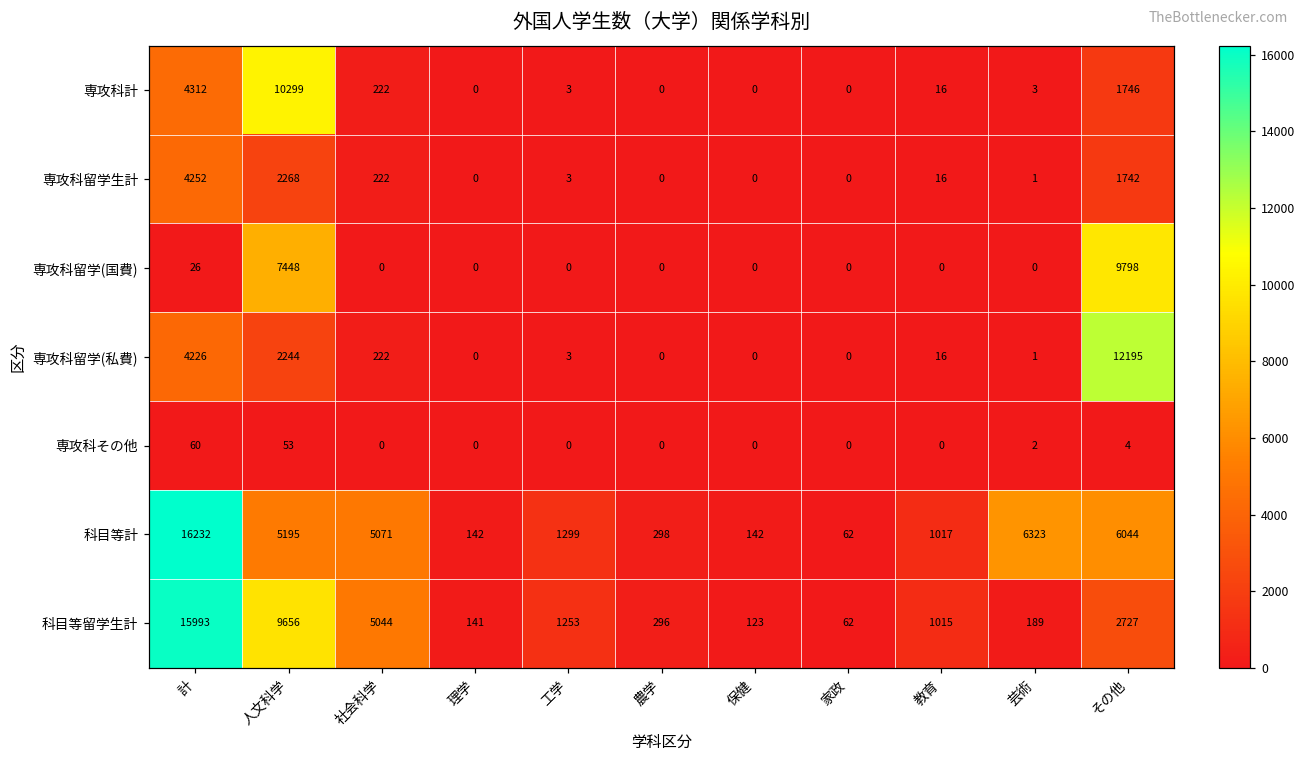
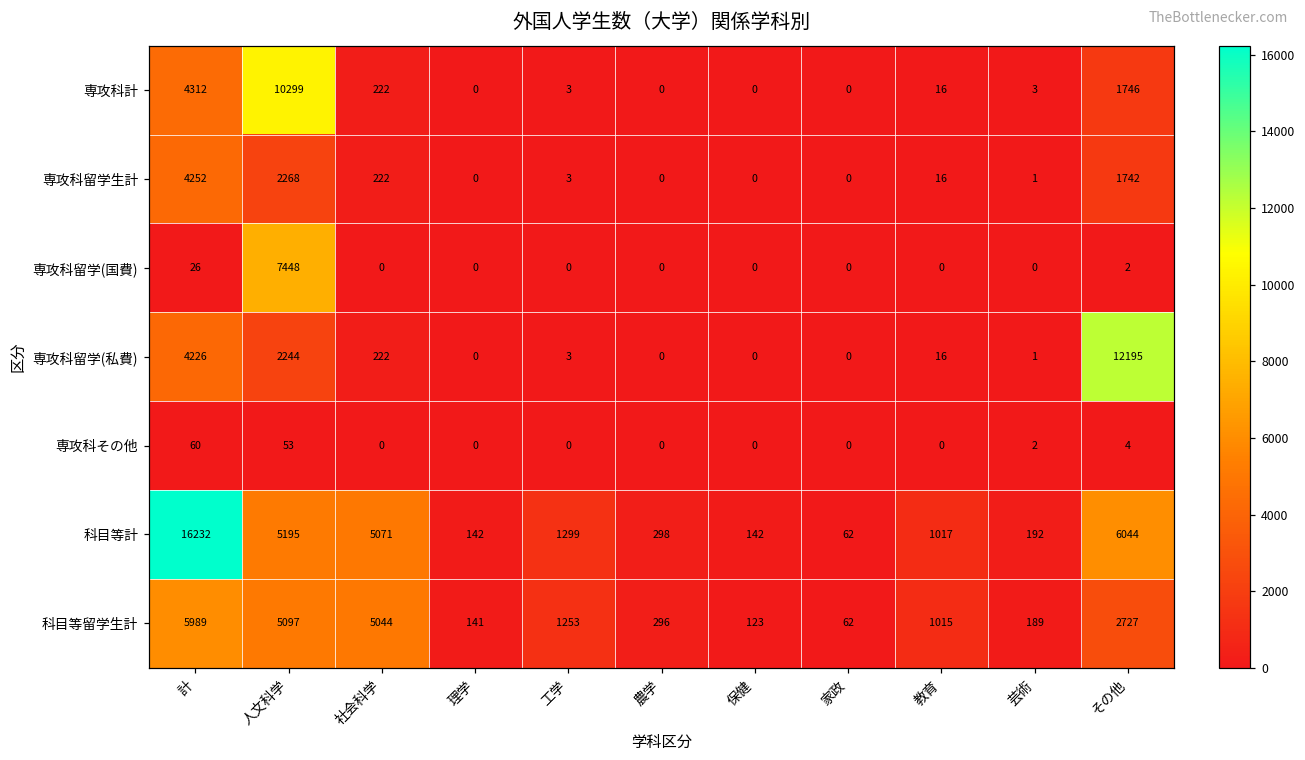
専攻科留学(国費), その他: 9798 -> 2
科目等計, 芸術: 6323 -> 192
科目等留学生計, 計: 15993 -> 5989
科目等留学生計, 人文科学: 9656 -> 5097
